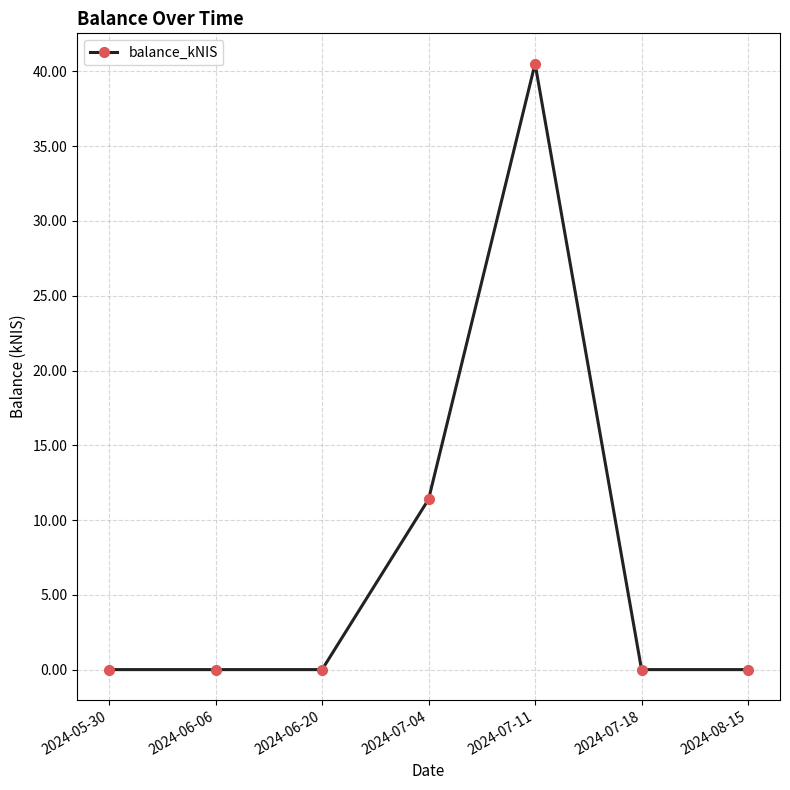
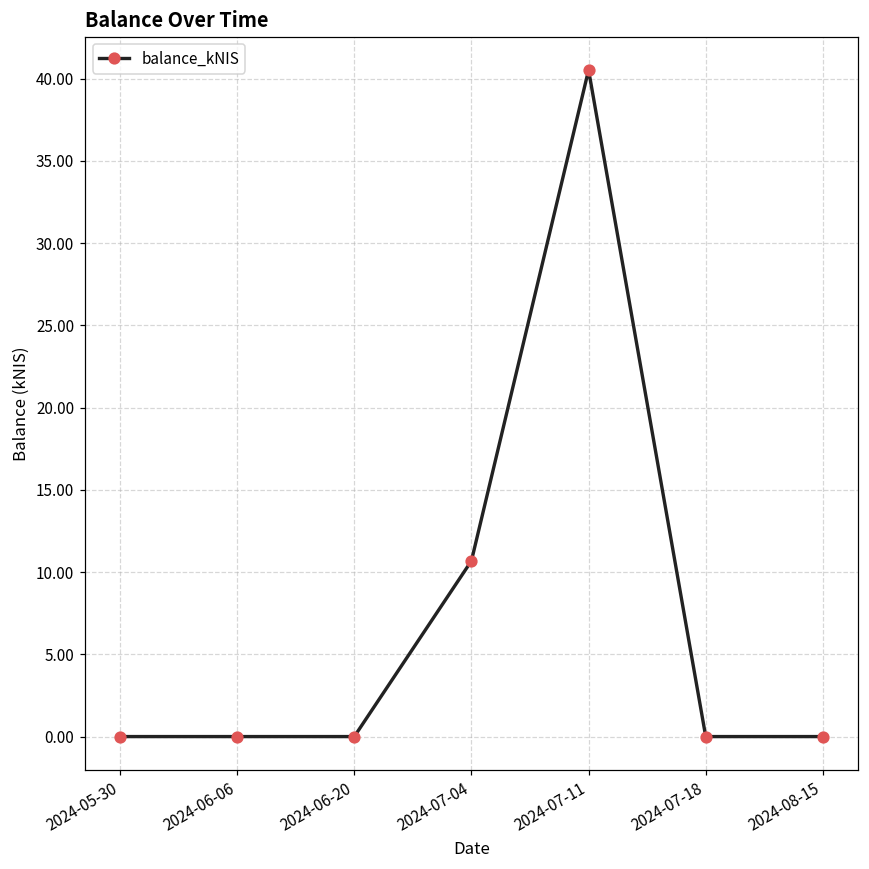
2024-07-04: 11.4 -> 10.7
